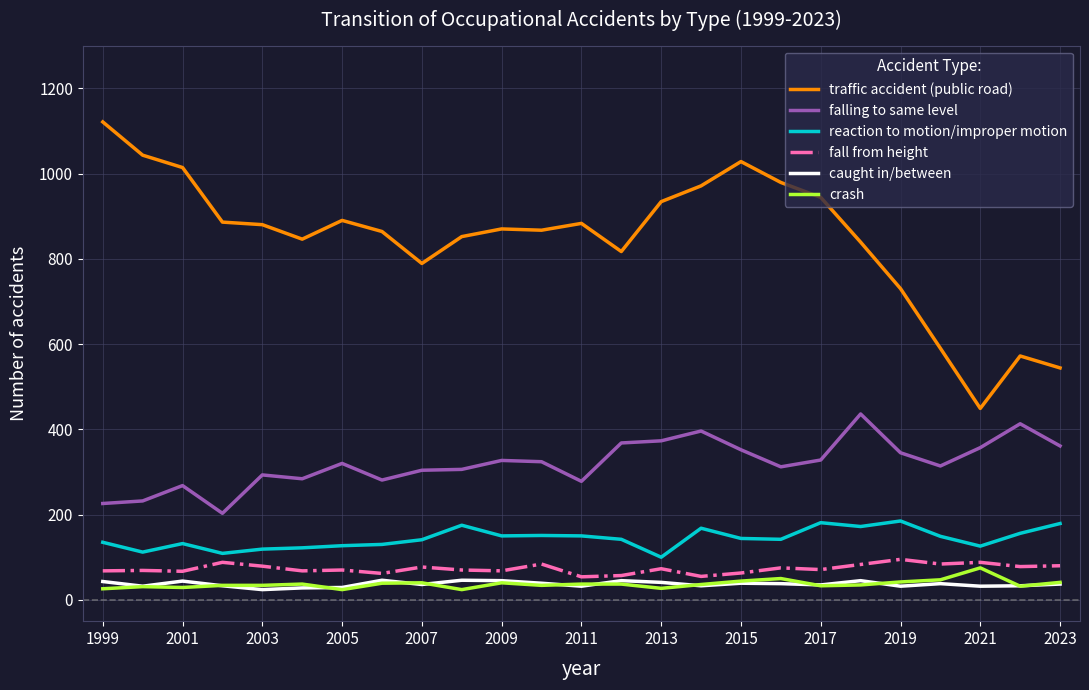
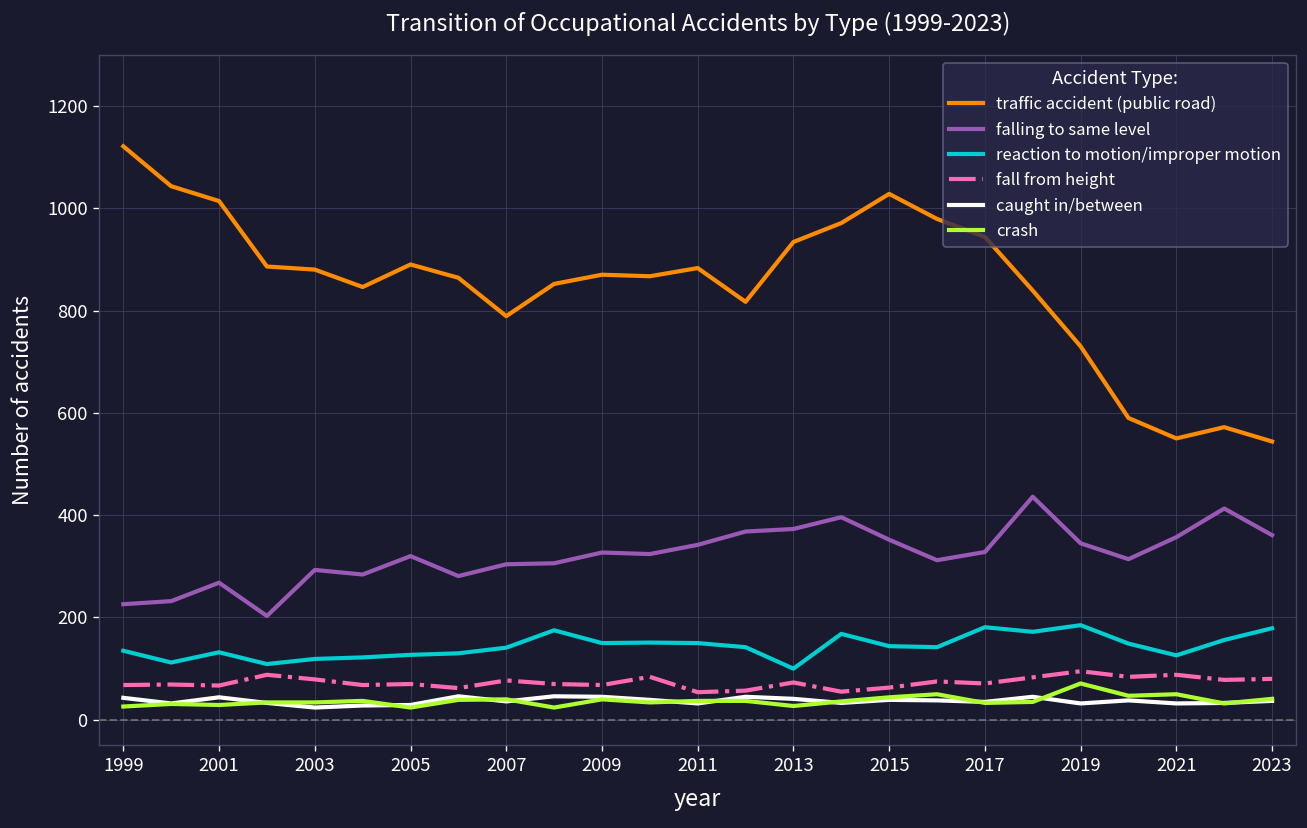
falling to same level, 2011: 280 -> 340
crash, 2019: 40 -> 70
traffic accident (public road), 2021: 450 -> 550
crash, 2021: 80 -> 50
